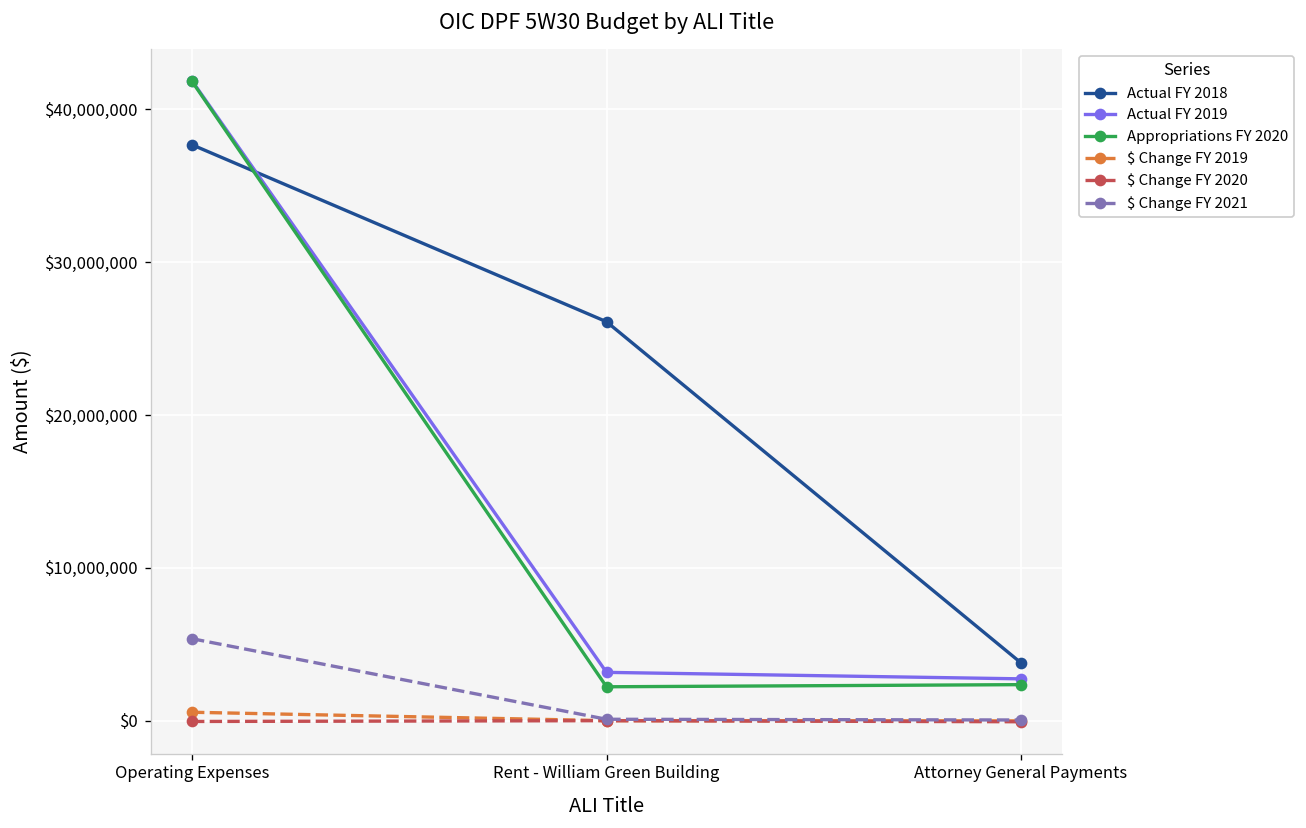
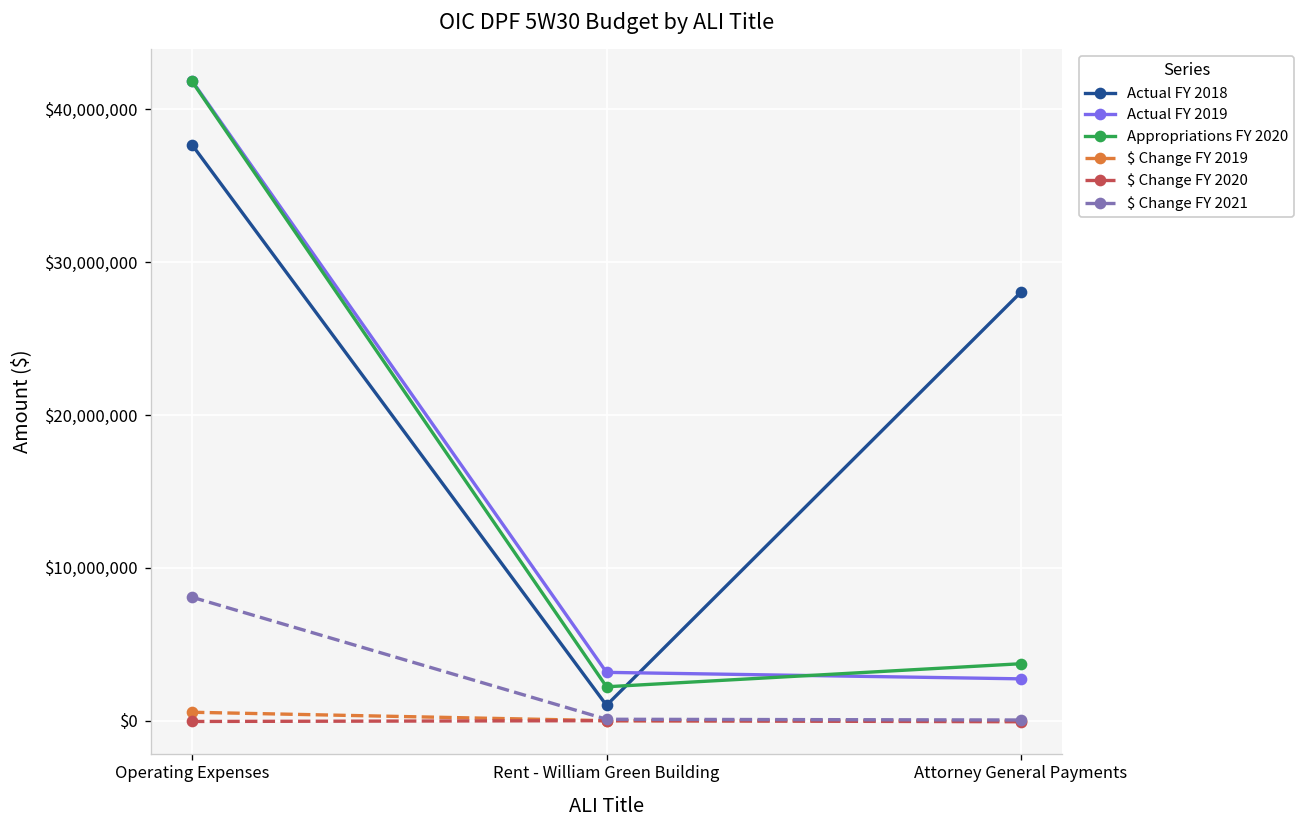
$ Change FY 2021, Operating Expenses: $5,400,000 -> $8,100,000
Actual FY 2018, Rent - William Green Building: $26,100,000 -> $1,000,000
Actual FY 2018, Attorney General Payments: $3,800,000 -> $28,000,000
Appropriations FY 2020, Attorney General Payments: $2,400,000 -> $3,700,000
